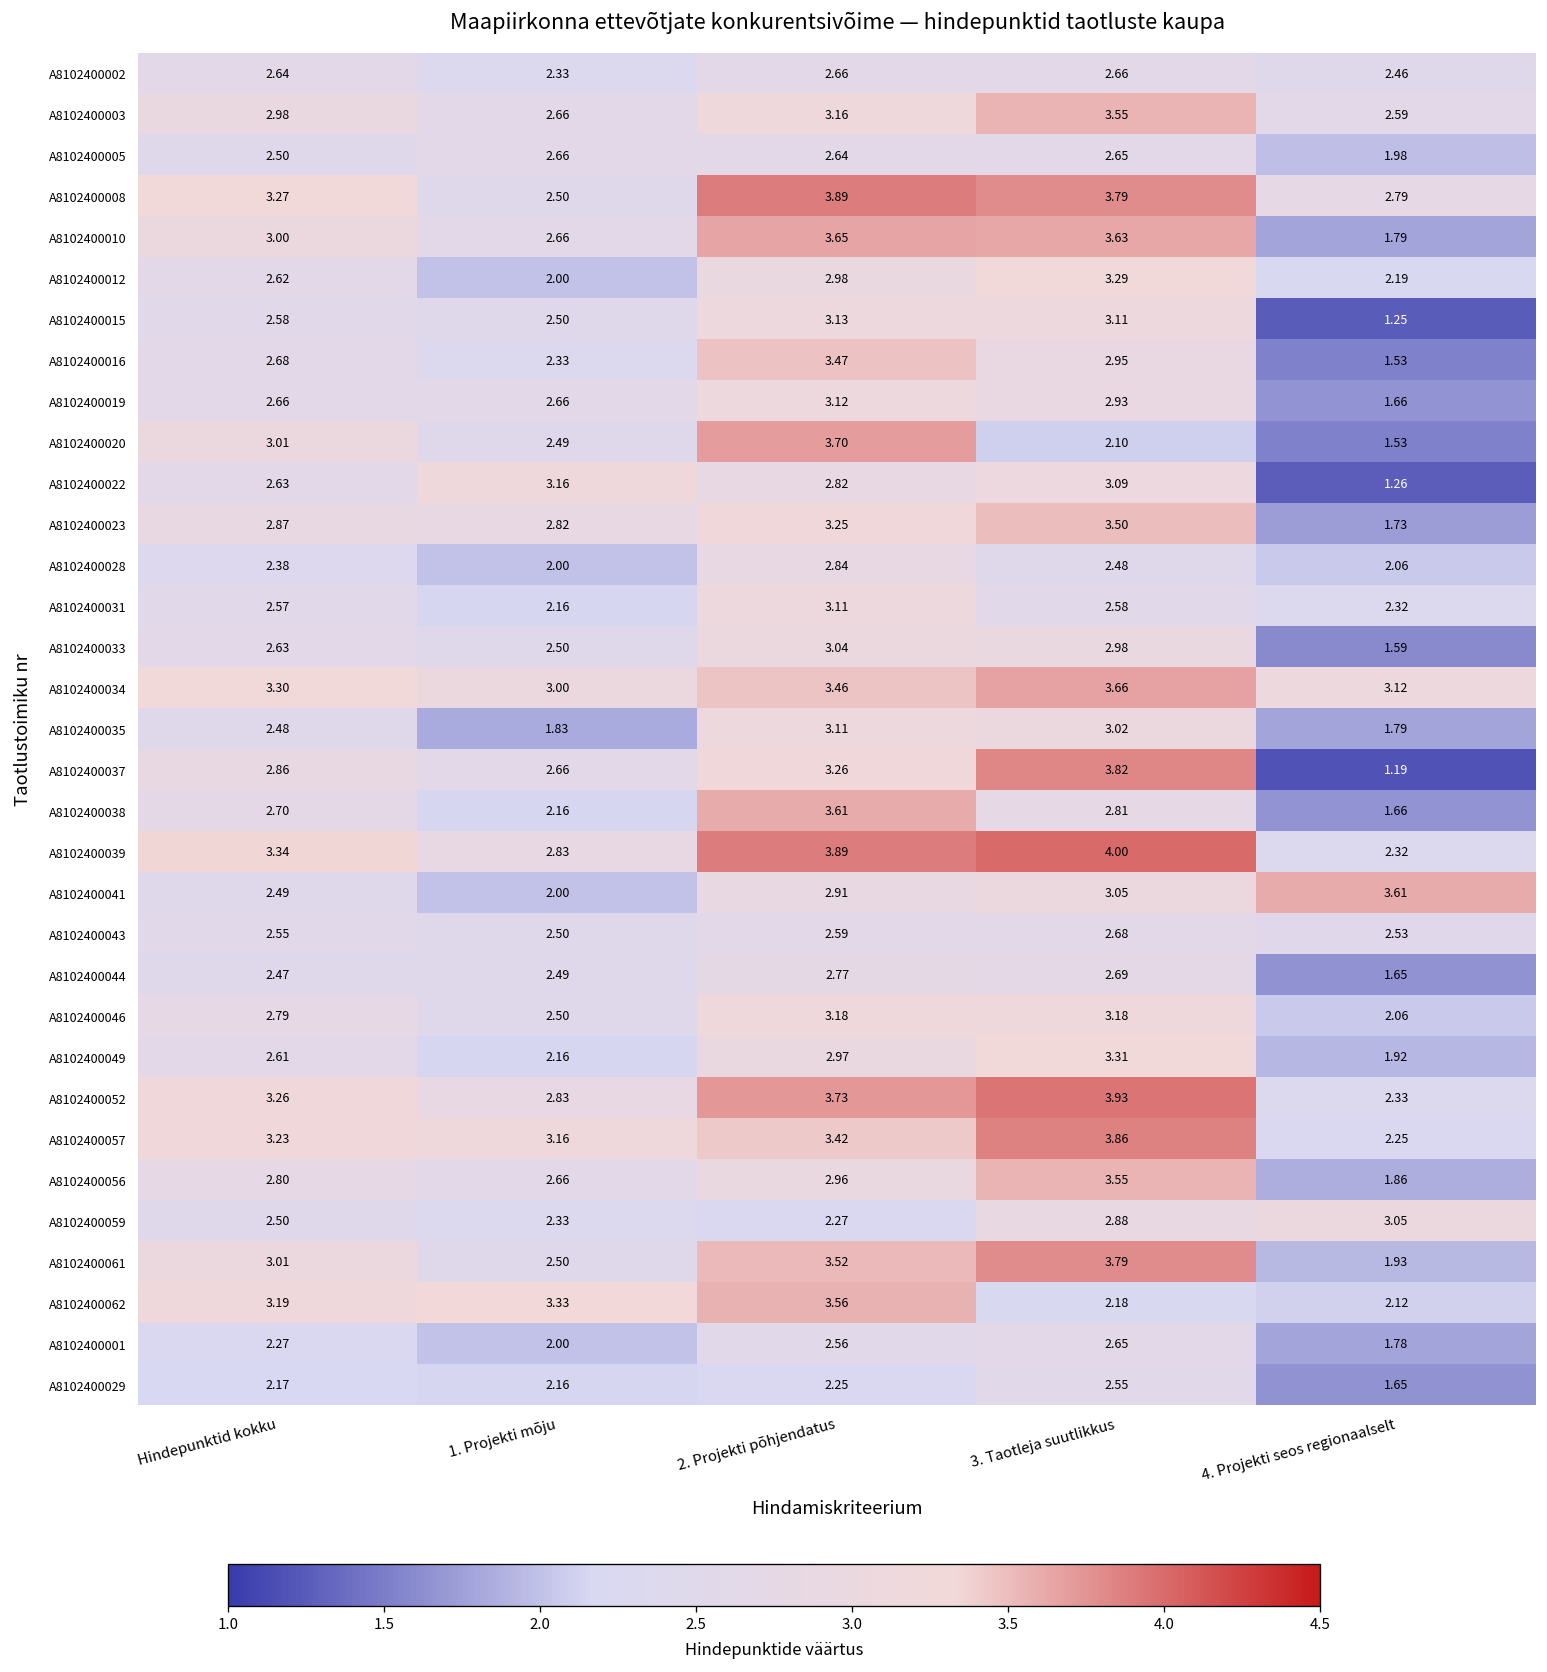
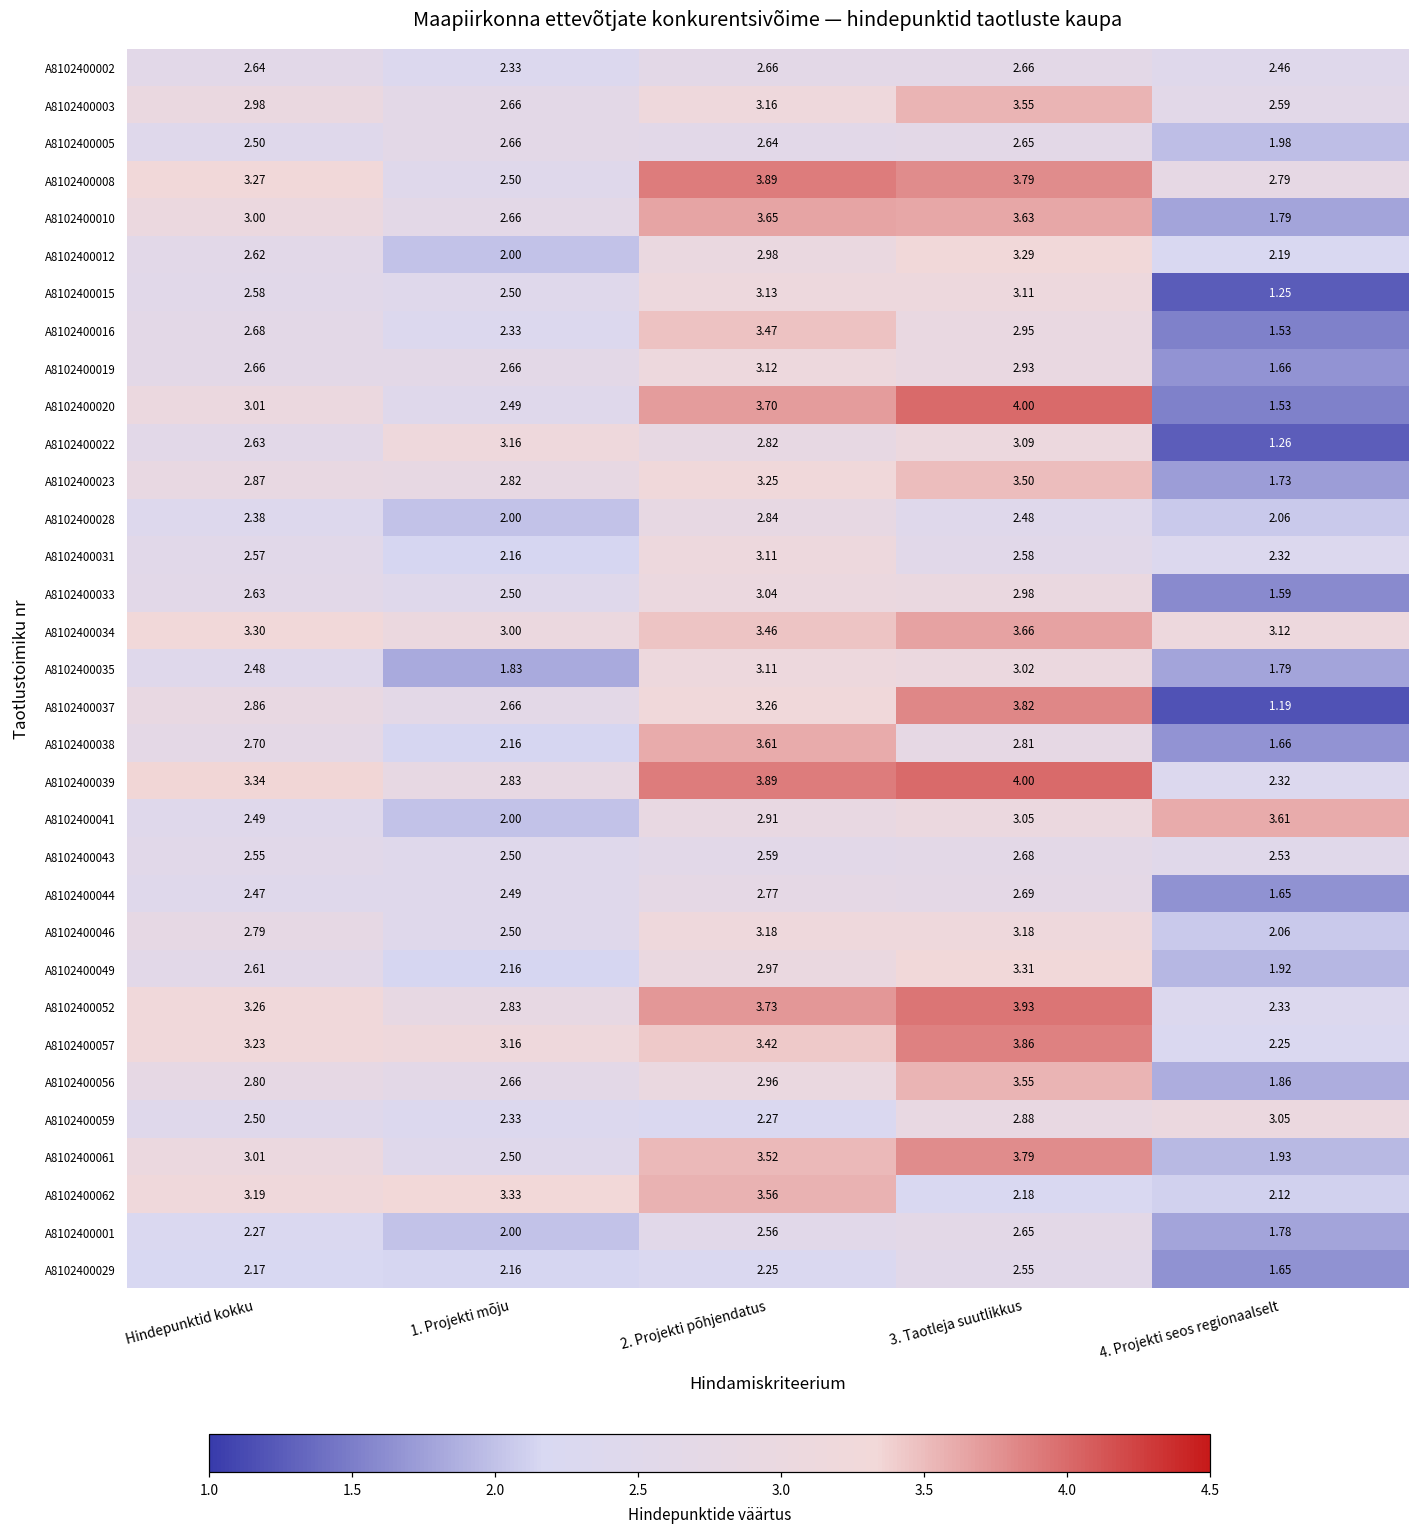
A8102400020, 3. Taotleja suutlikkus: 2.10 -> 4.00
